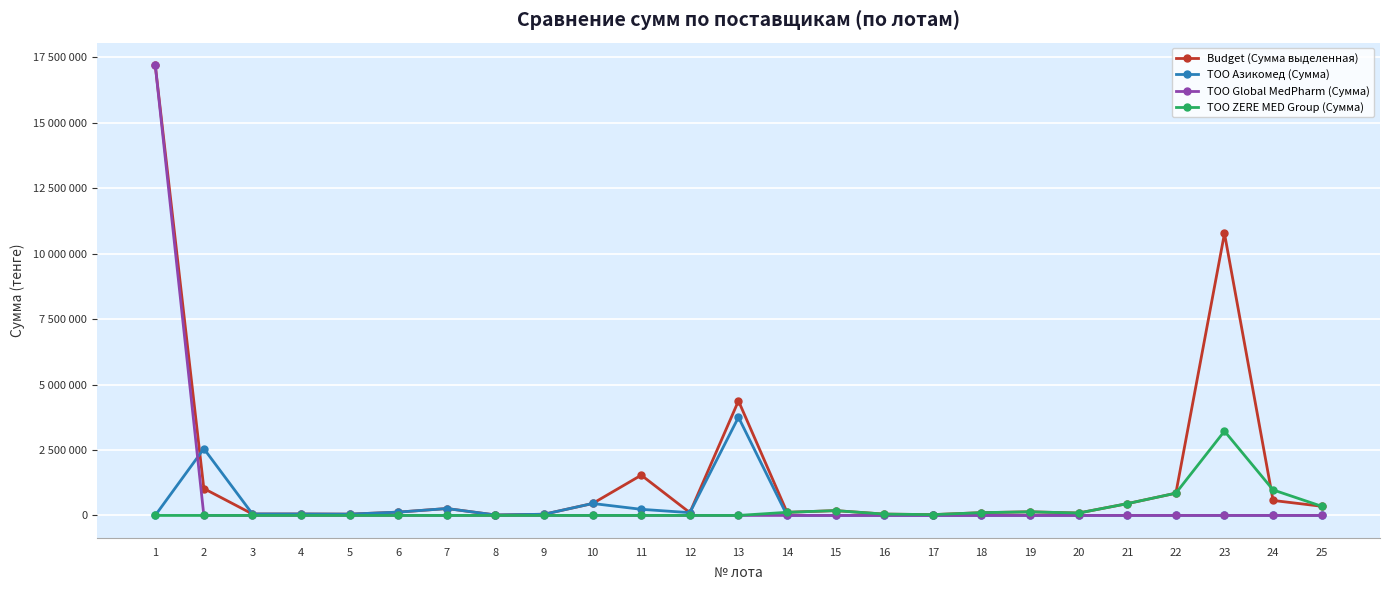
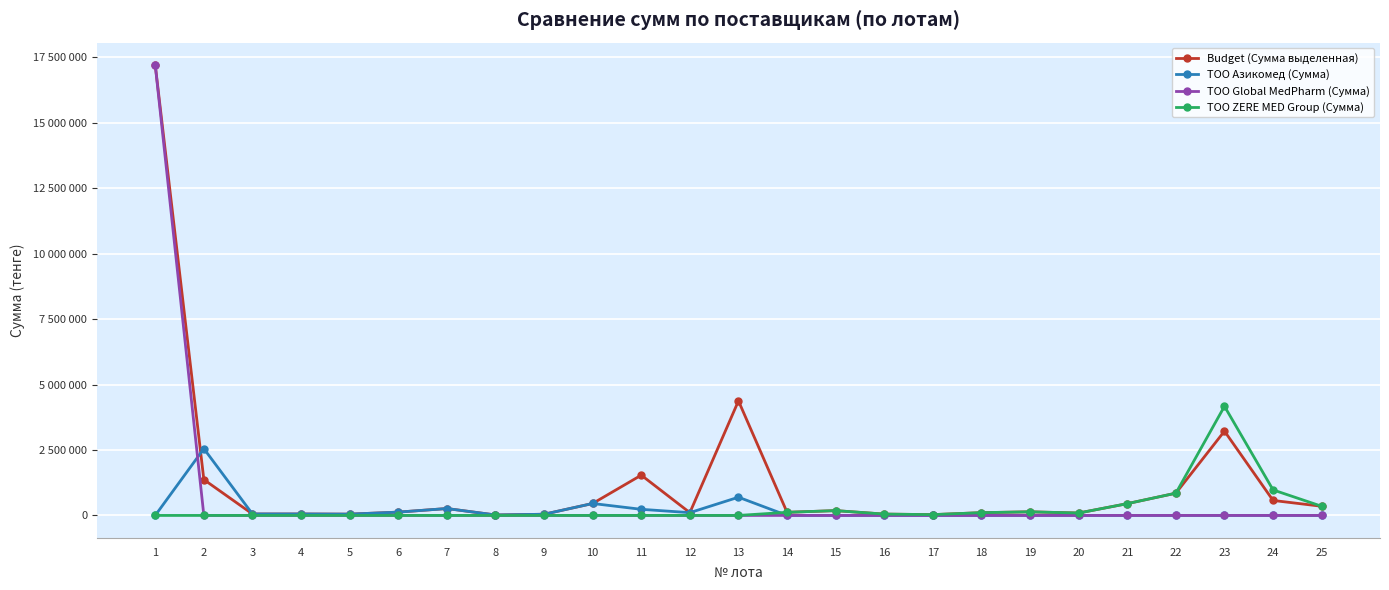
Budget (Сумма выделенная), 2: 1000000 -> 1400000
ТОО Азикомед (Сумма), 13: 3800000 -> 700000
Budget (Сумма выделенная), 23: 10800000 -> 3200000
ТОО ZERE MED Group (Сумма), 23: 3200000 -> 4200000
